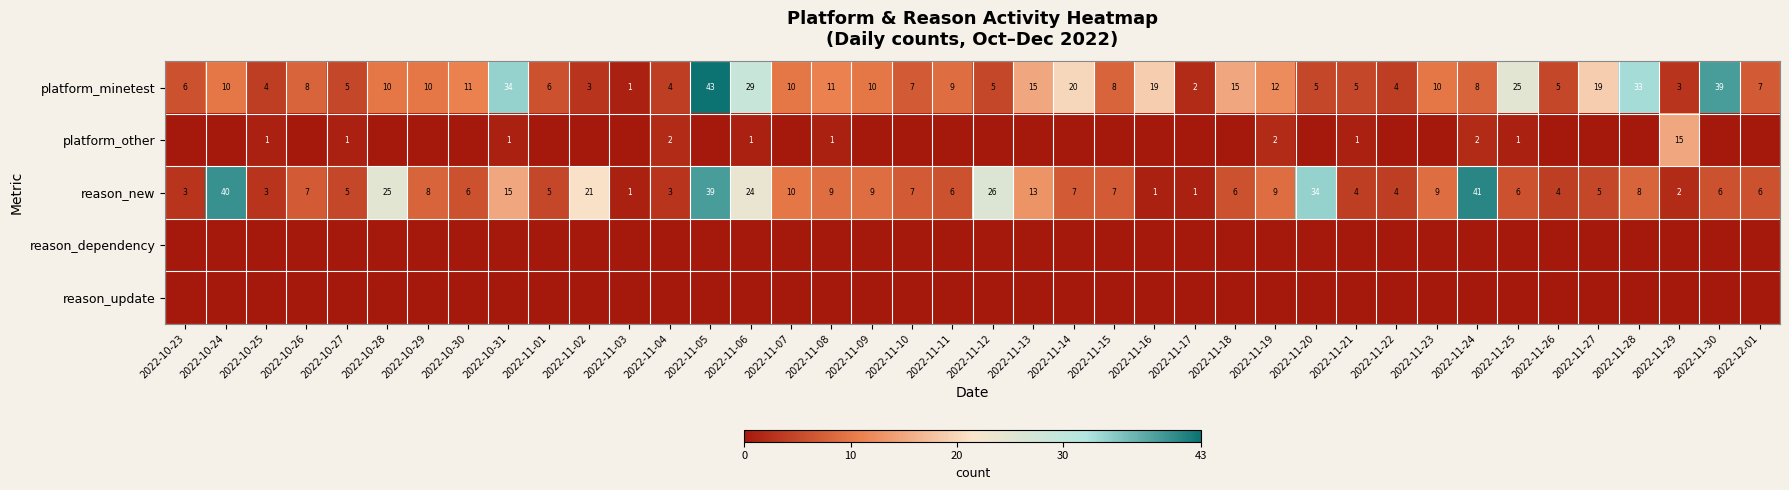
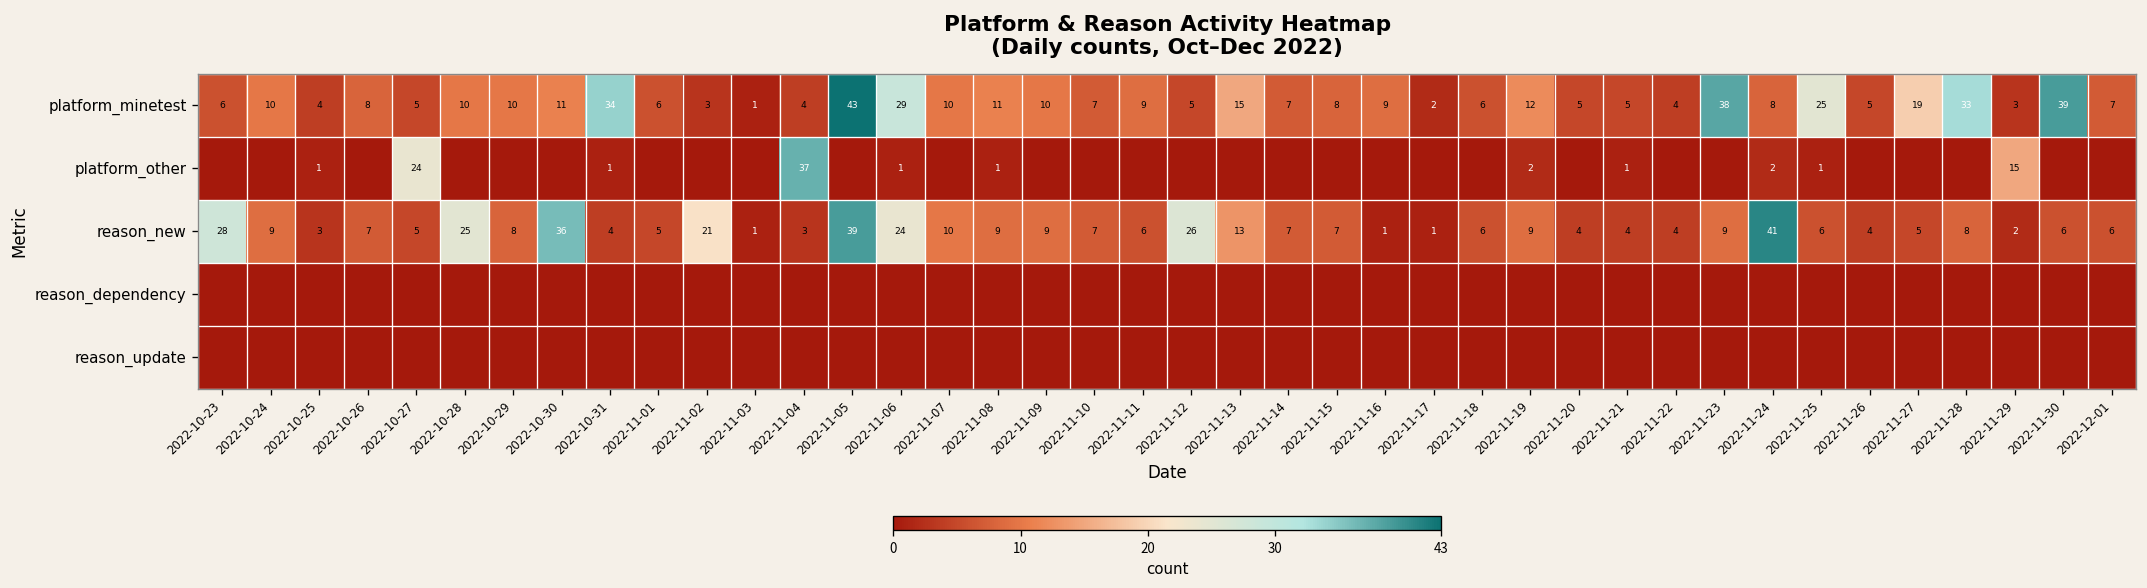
platform_minetest, 2022-11-14: 20 -> 7
platform_minetest, 2022-11-16: 19 -> 9
platform_minetest, 2022-11-18: 15 -> 6
platform_minetest, 2022-11-23: 10 -> 38
platform_other, 2022-10-27: 1 -> 24
platform_other, 2022-11-04: 2 -> 37
reason_new, 2022-10-23: 3 -> 28
reason_new, 2022-10-24: 40 -> 9
reason_new, 2022-10-30: 6 -> 36
reason_new, 2022-10-31: 15 -> 4
reason_new, 2022-11-20: 34 -> 4
